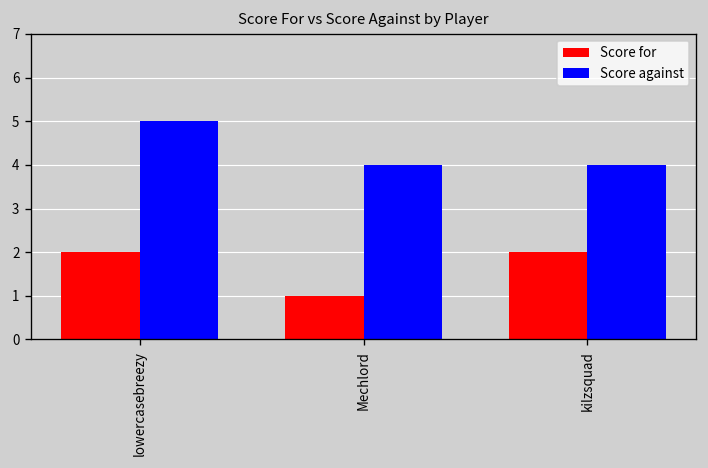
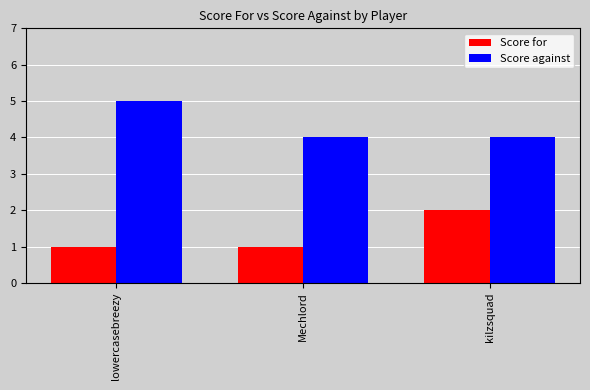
Score for, lowercasebreezy: 2 -> 1
